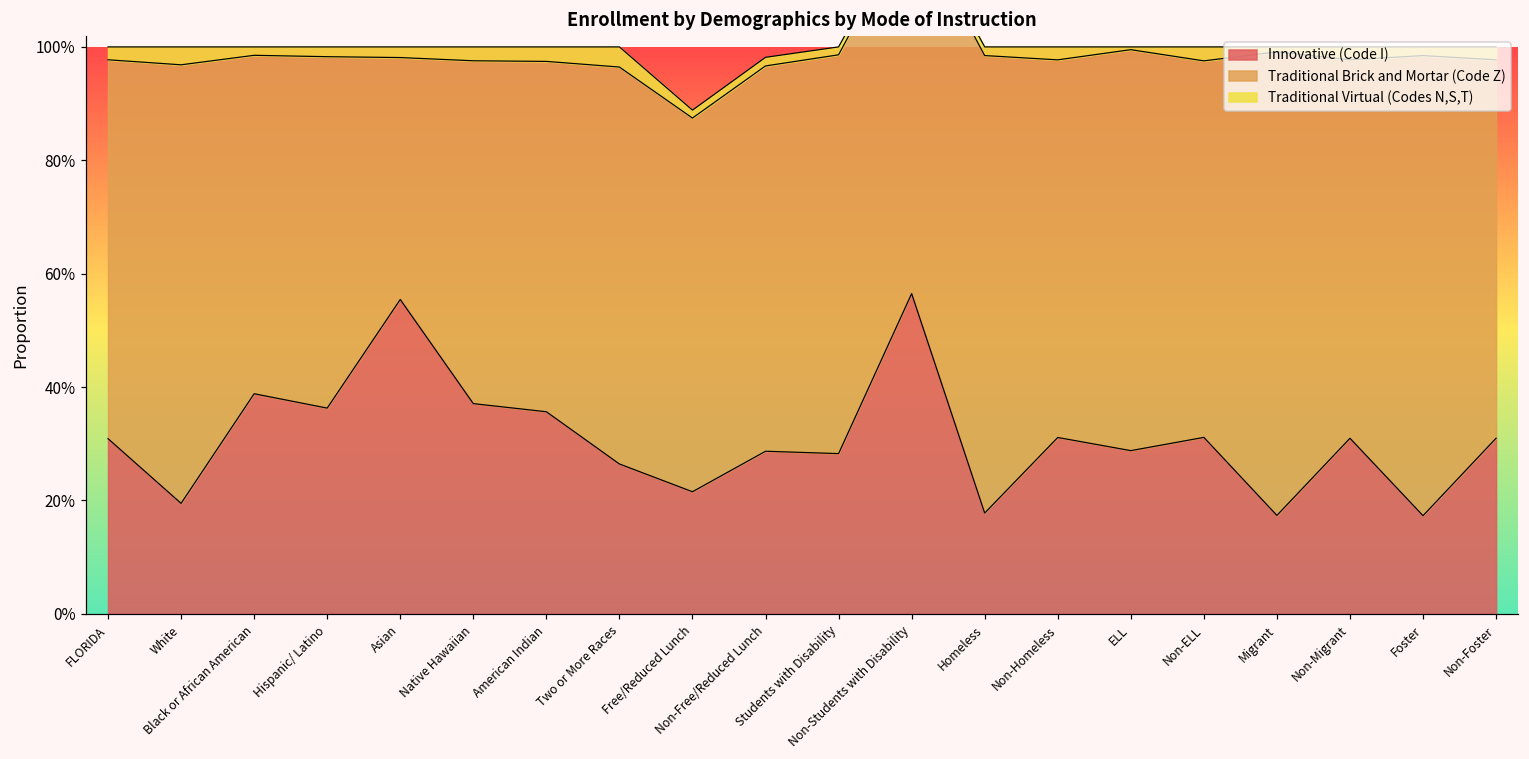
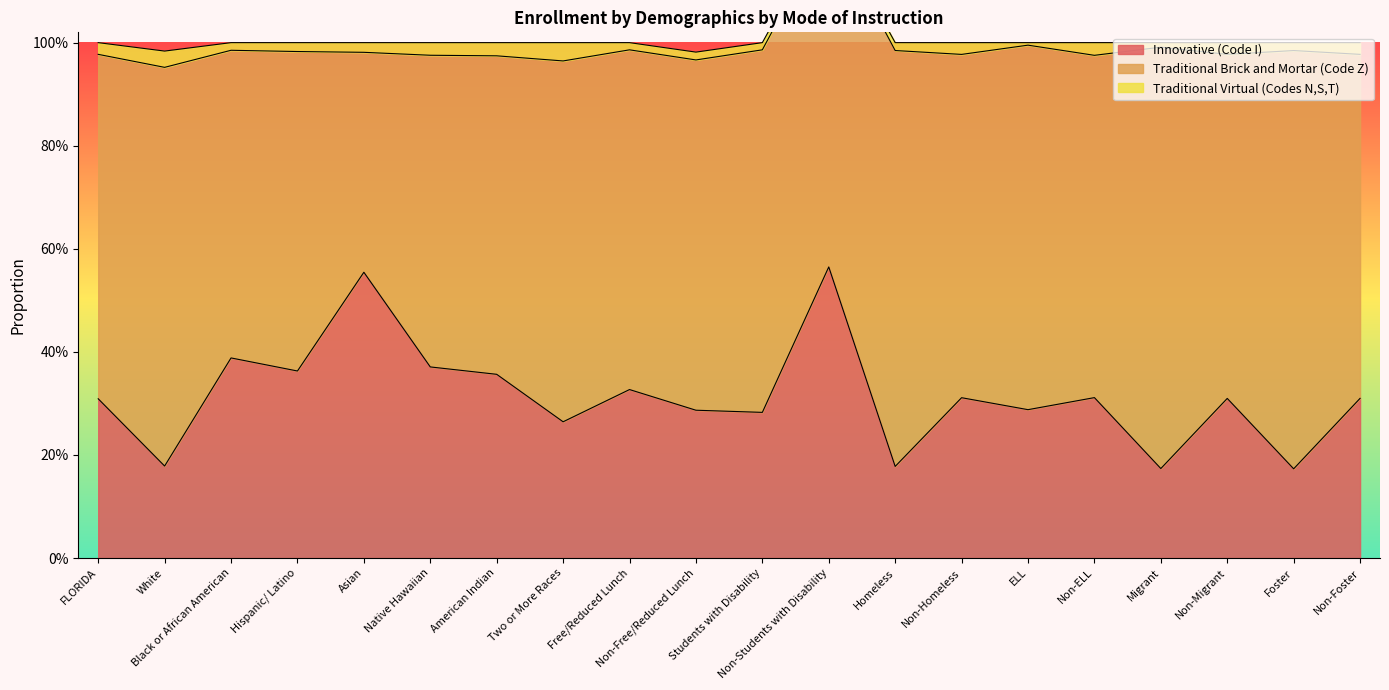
Innovative (Code I), White: 19% -> 18%
Innovative (Code I), Free/Reduced Lunch: 22% -> 33%
